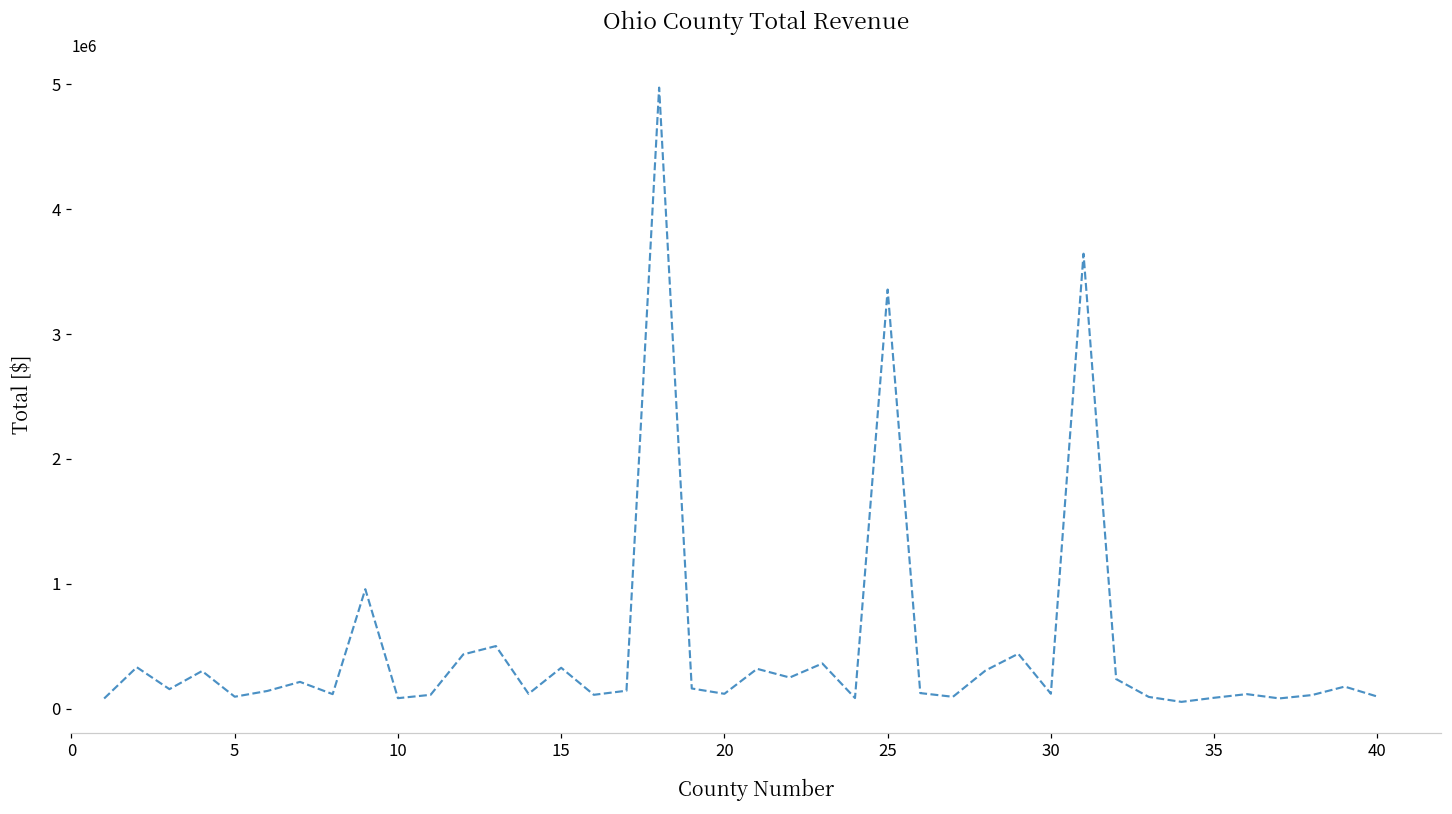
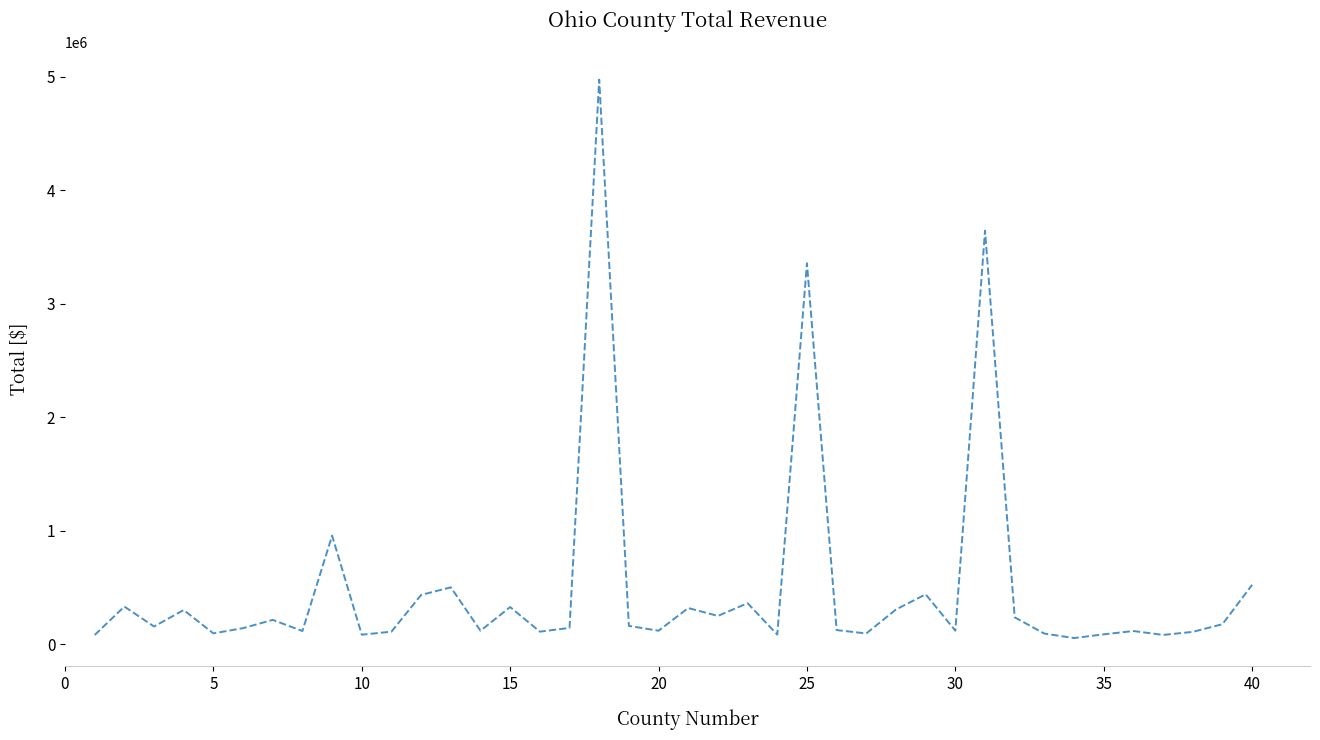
40: 100000 -> 520000
